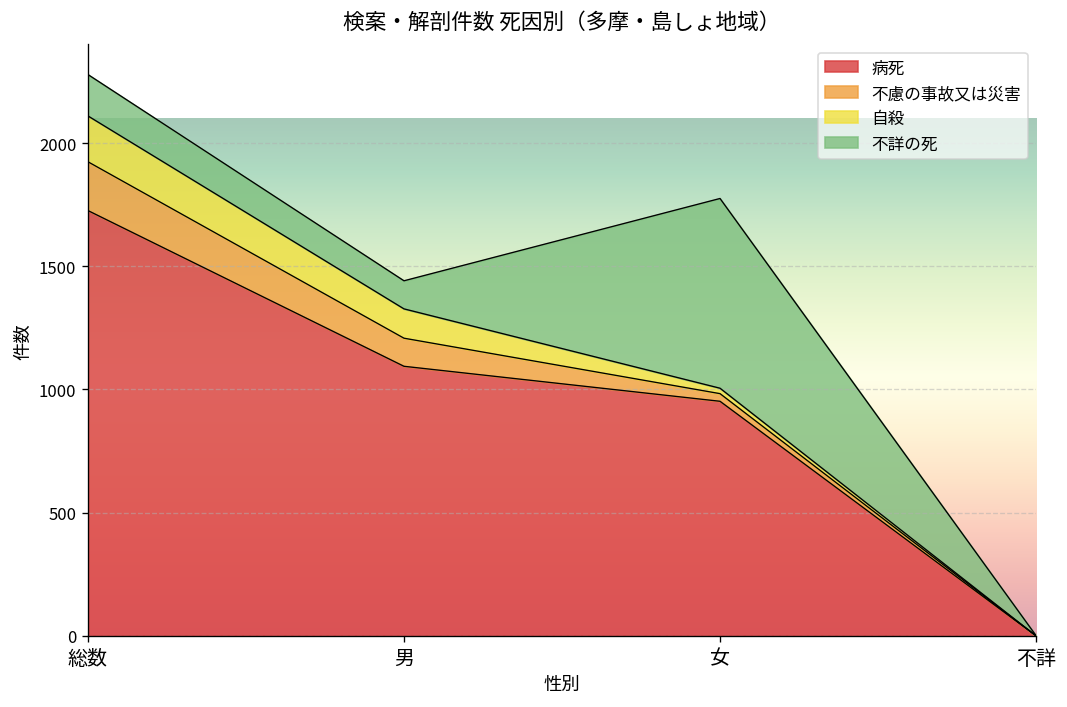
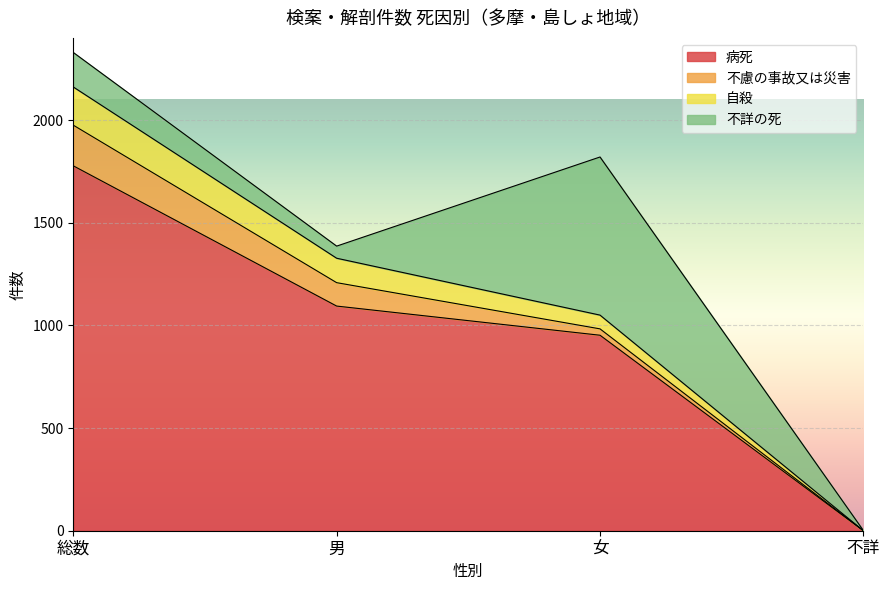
病死, 総数: 1730 -> 1780
不詳の死, 男: 110 -> 60
自殺, 女: 20 -> 70
